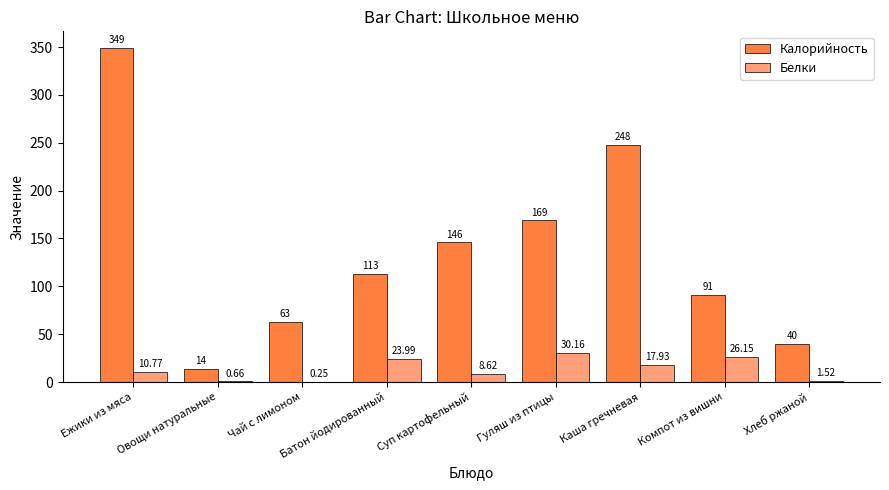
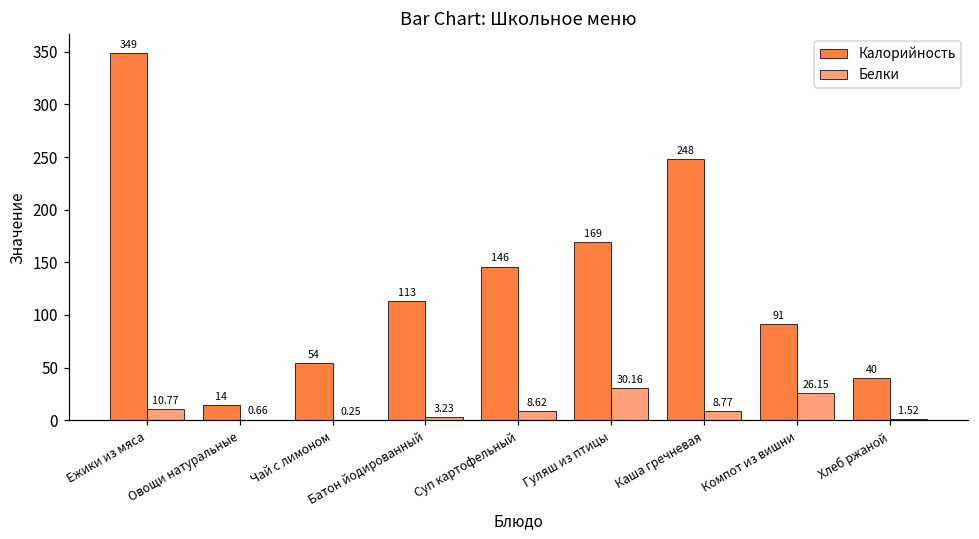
Калорийность, Чай с лимоном: 63 -> 54
Белки, Батон йодированный: 23.99 -> 3.23
Белки, Каша гречневая: 17.93 -> 8.77
